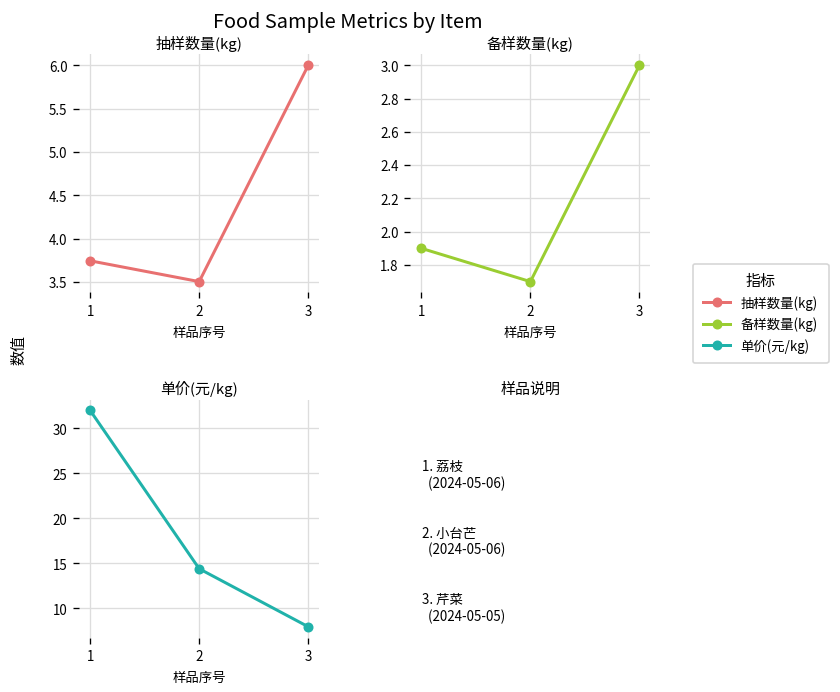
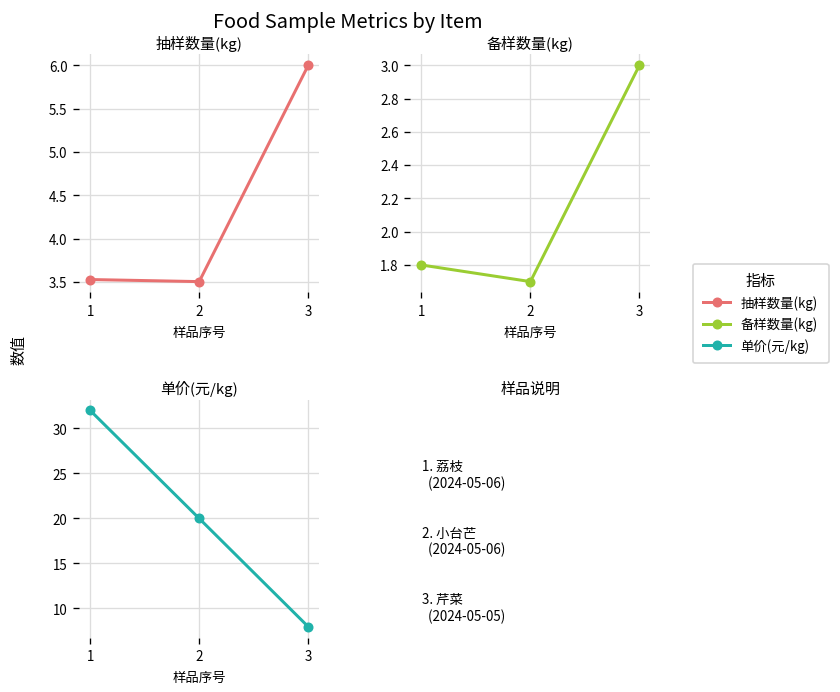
抽样数量(kg), 1: 3.7 -> 3.5
备样数量(kg), 1: 1.9 -> 1.8
单价(元/kg), 2: 14 -> 20
